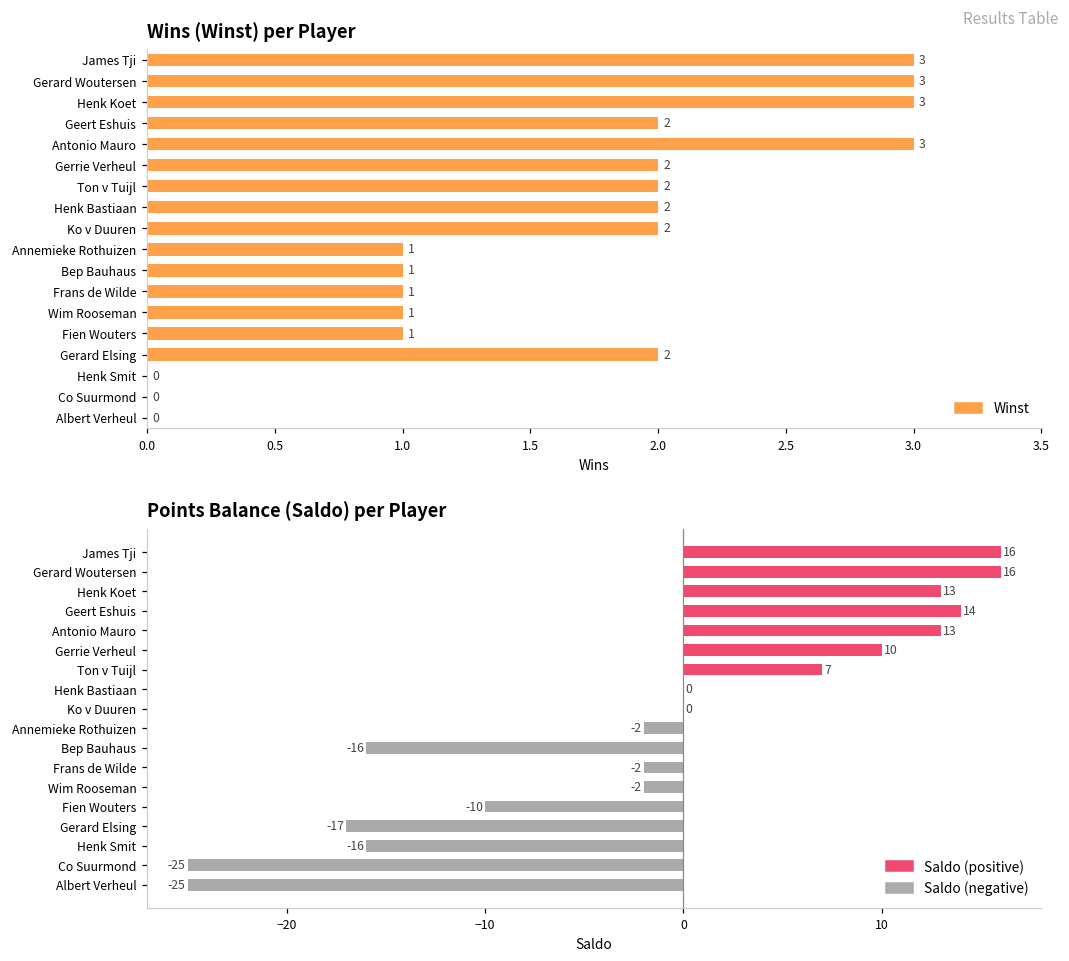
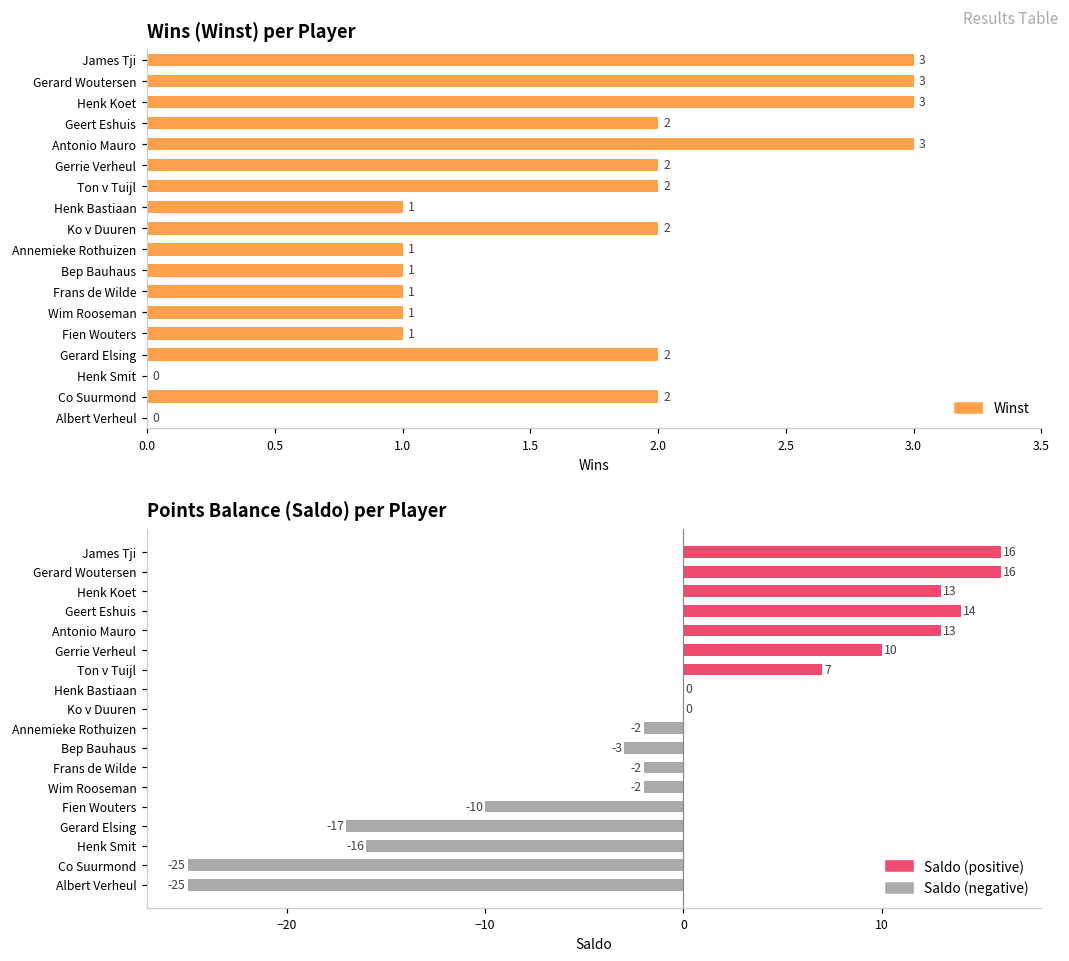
Wins (Winst) per Player, Henk Bastiaan: 2 -> 1
Wins (Winst) per Player, Co Suurmond: 0 -> 2
Points Balance (Saldo) per Player, Bep Bauhaus: -16 -> -3
